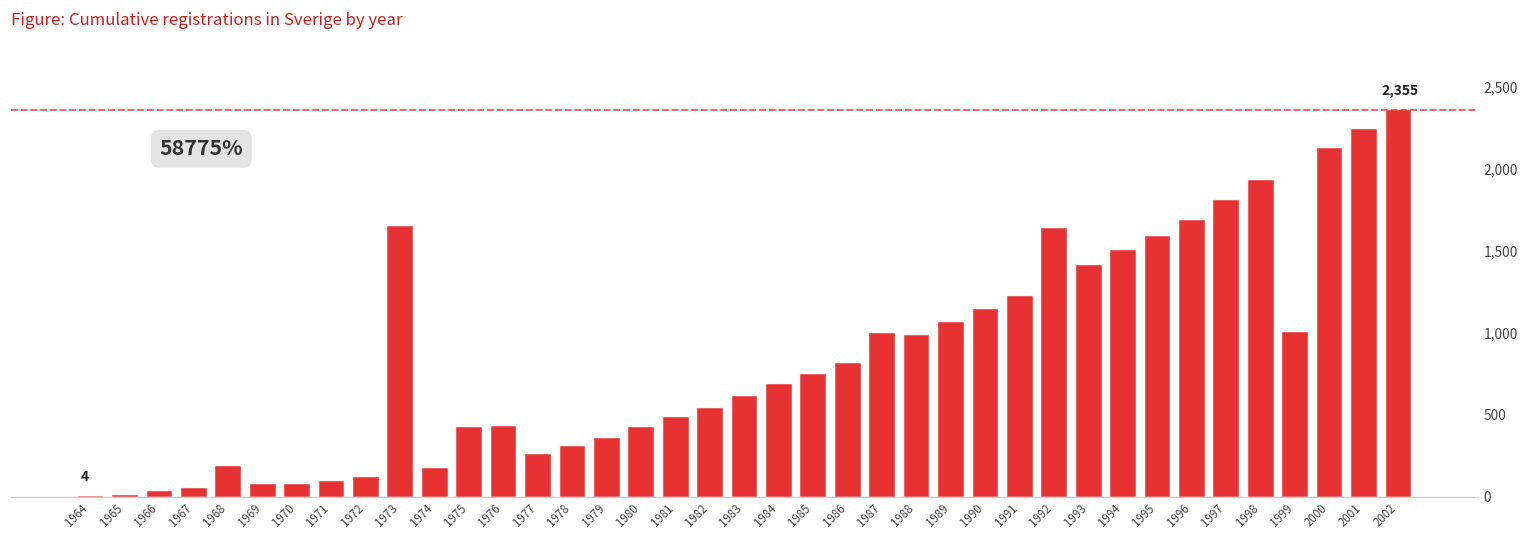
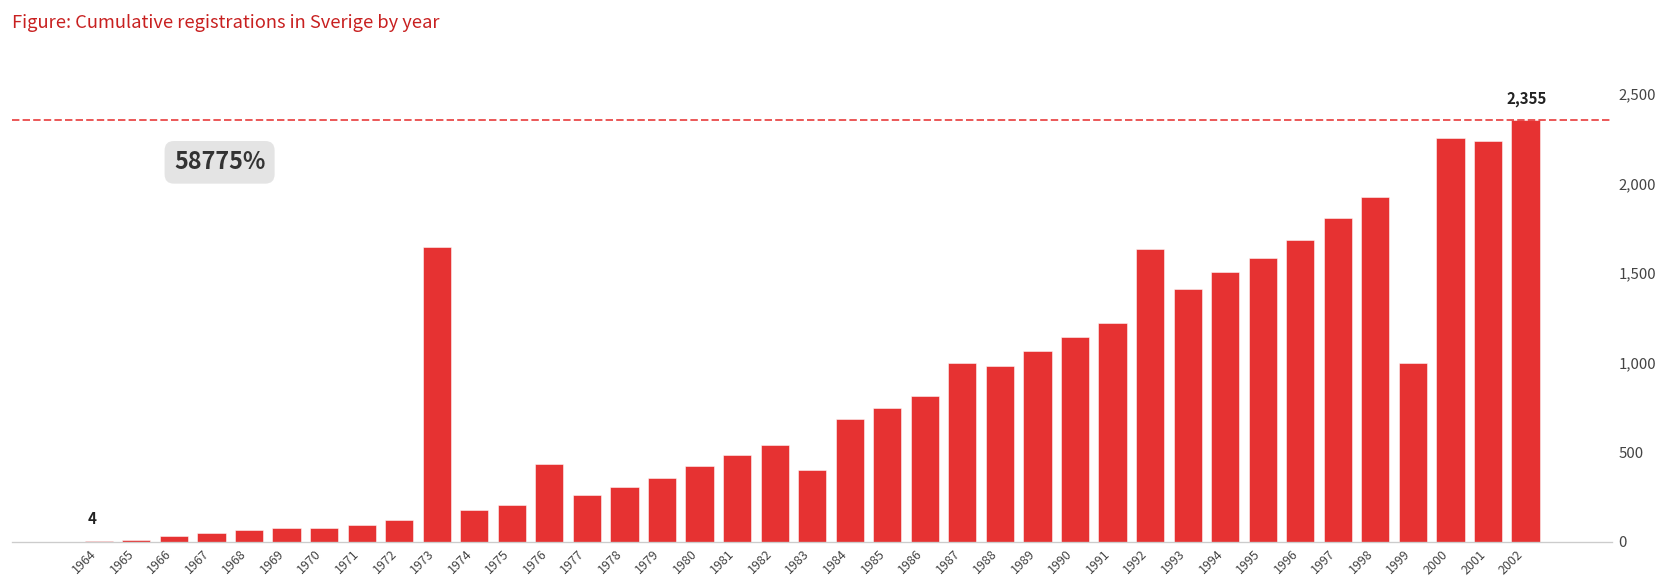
1968: 190 -> 70
1975: 420 -> 200
1983: 620 -> 400
2000: 2,120 -> 2,260
